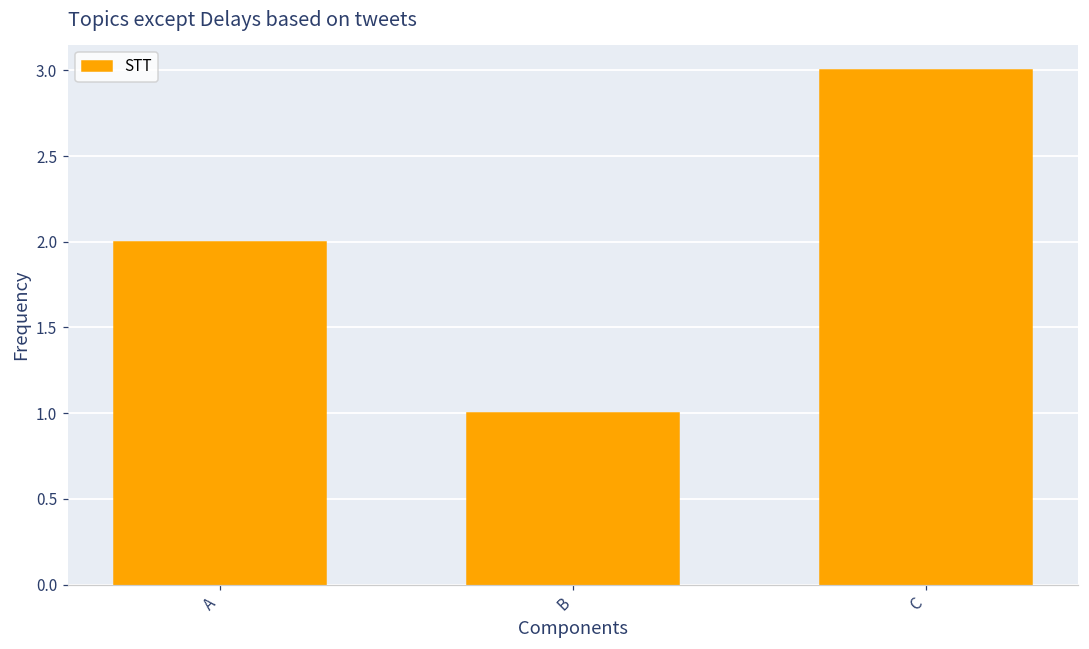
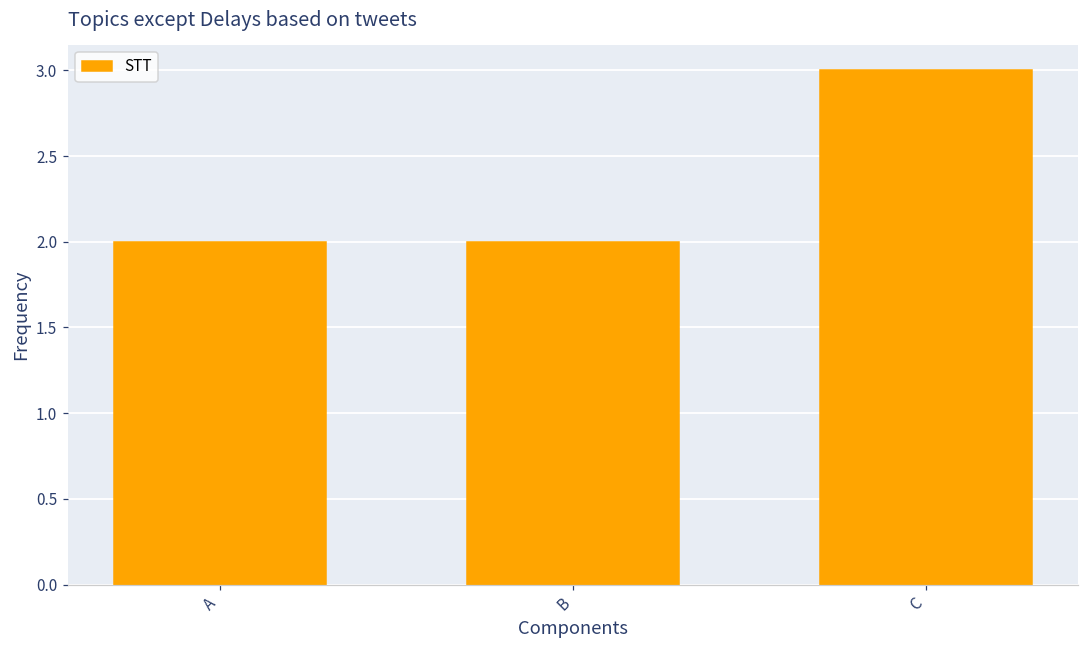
B: 1 -> 2
